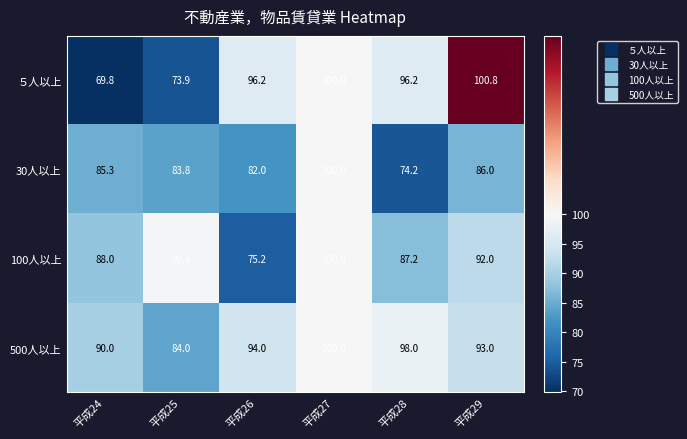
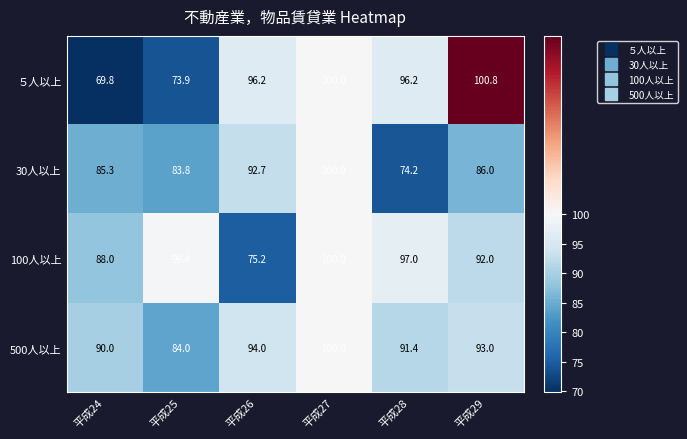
30人以上, 平成26: 82.0 -> 92.7
100人以上, 平成28: 87.2 -> 97.0
500人以上, 平成28: 98.0 -> 91.4
